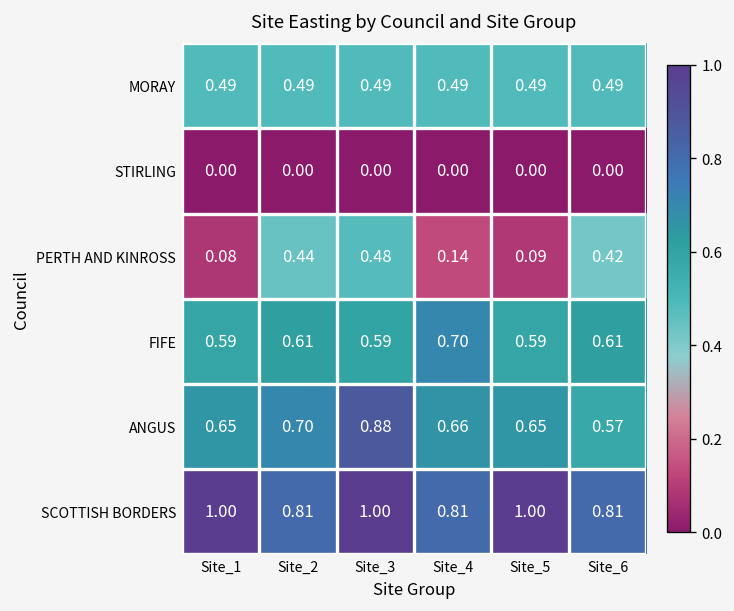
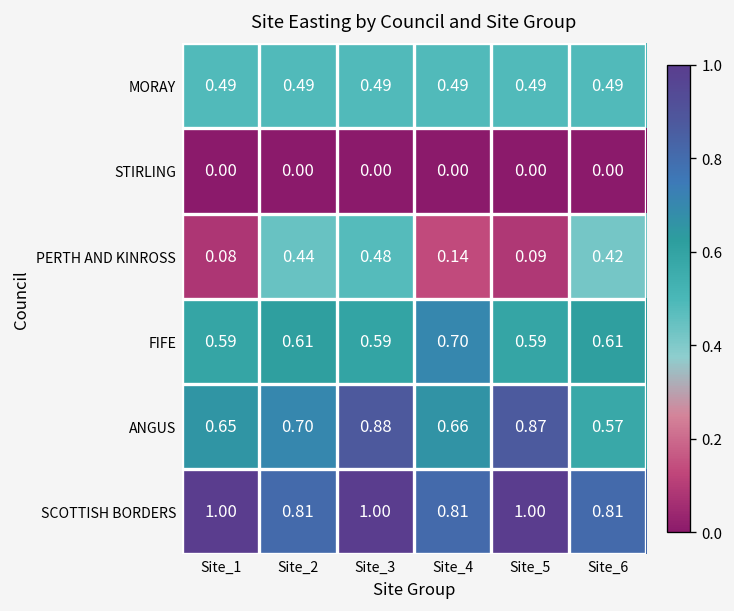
ANGUS, Site_5: 0.65 -> 0.87
